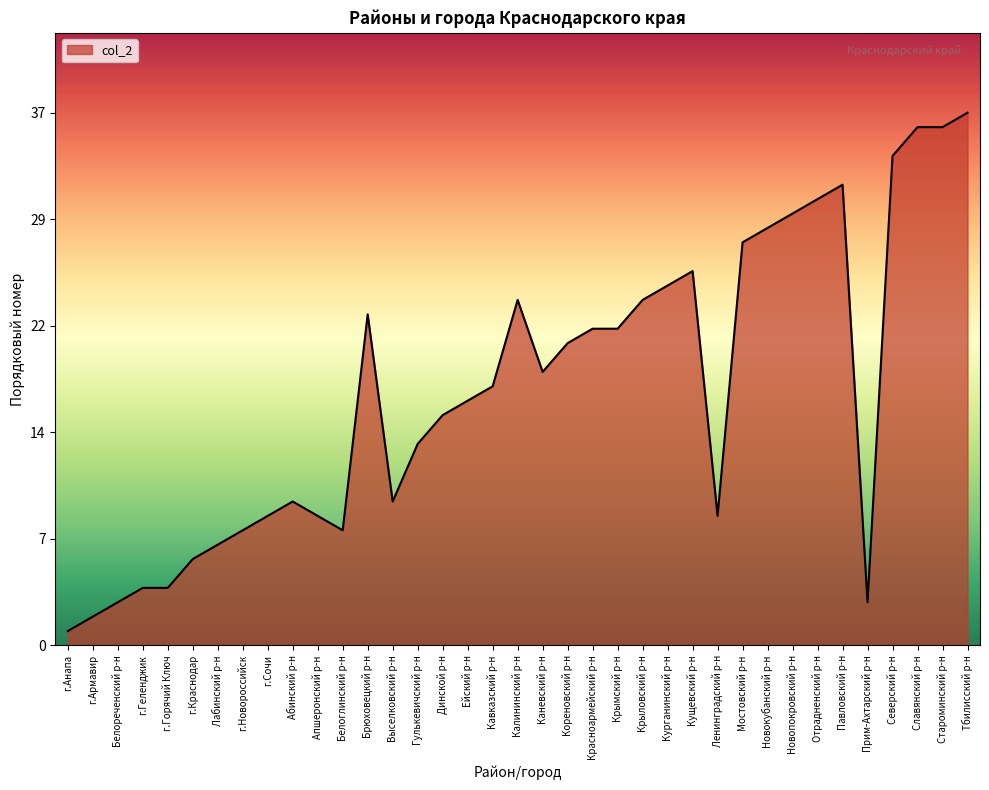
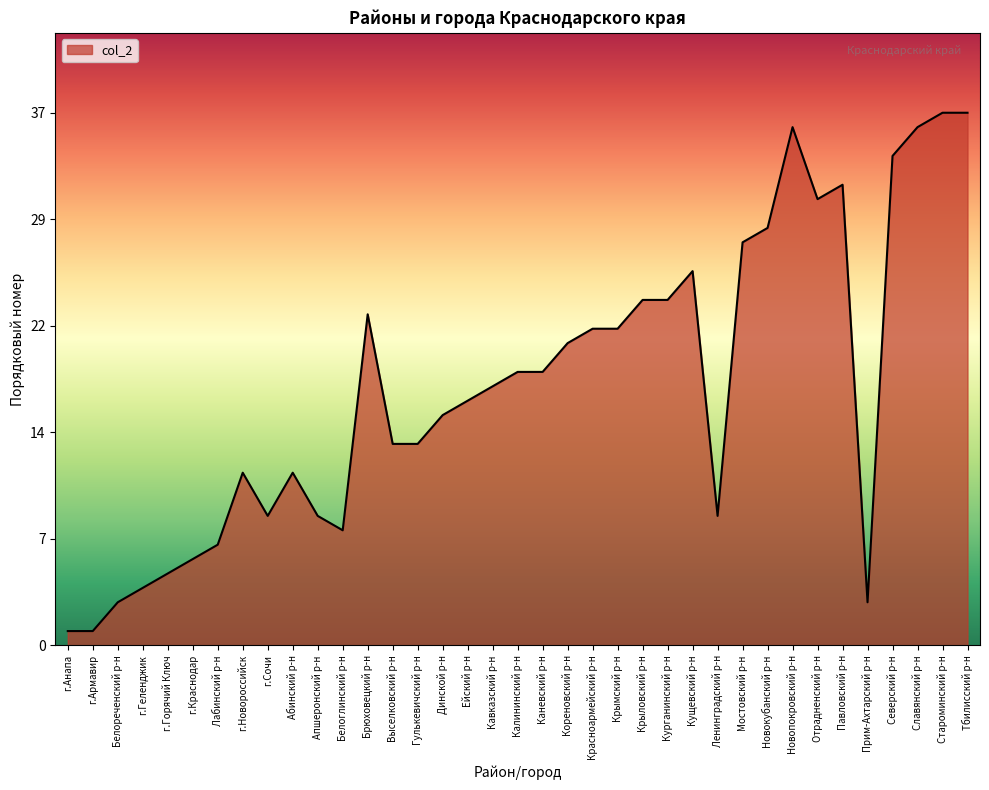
г.Армавир: 2 -> 1
г.Горячий Ключ: 4 -> 5
г.Новороссийск: 8 -> 12
Абинский р-н: 10 -> 12
Выселковский р-н: 10 -> 14
Калининский р-н: 24 -> 19
Курганинский р-н: 25 -> 24
Новопокровский р-н: 30 -> 36
Староминский р-н: 36 -> 37
